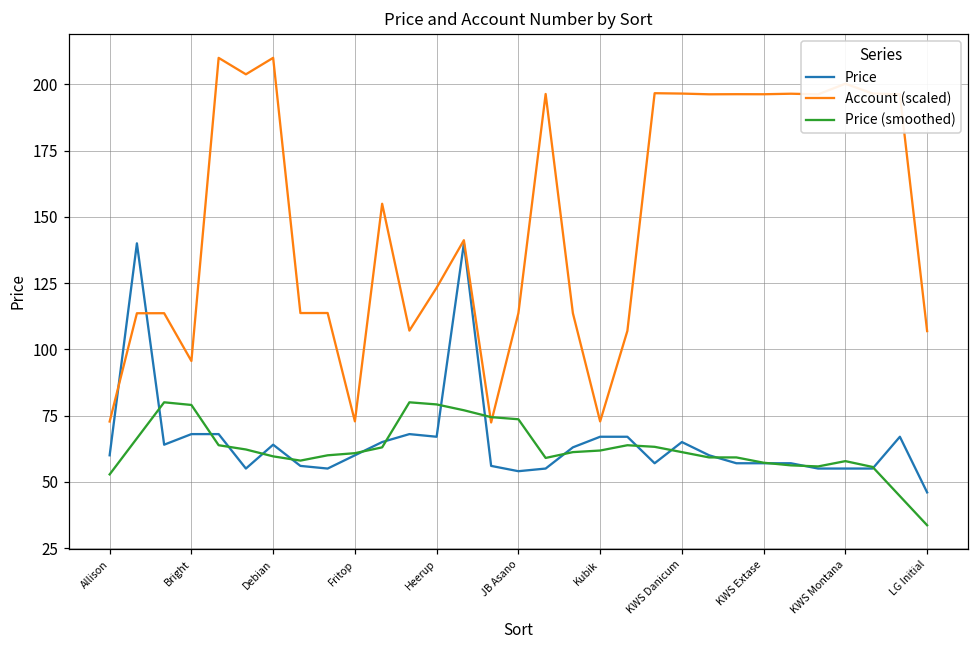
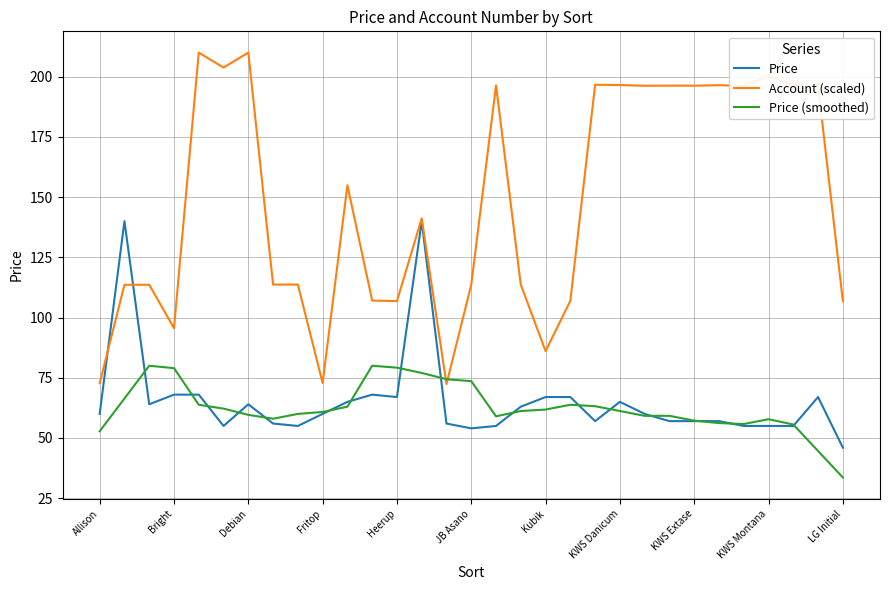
Account (scaled), Heerup: 123 -> 107
Account (scaled), Kubik: 73 -> 86
